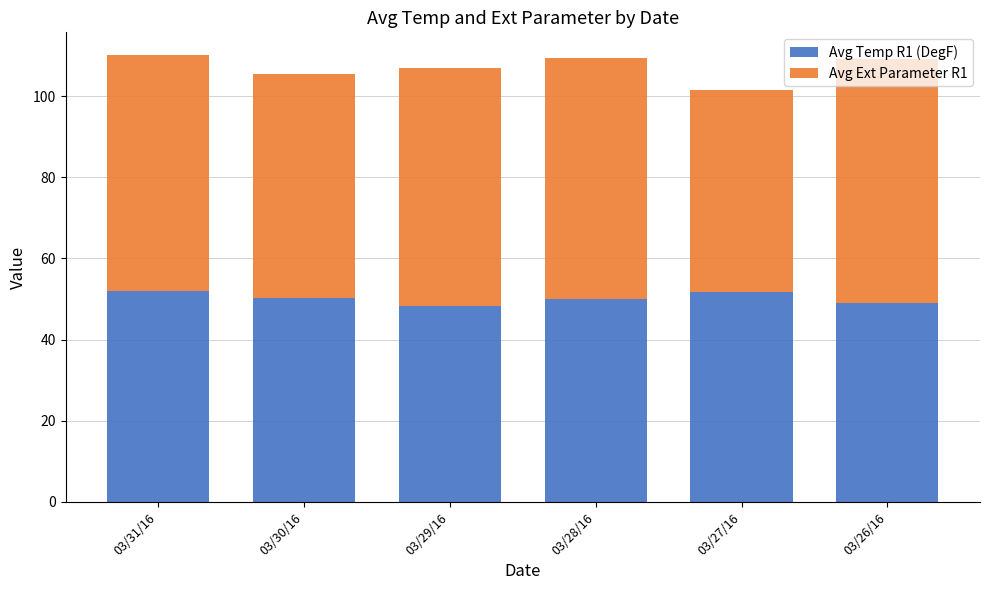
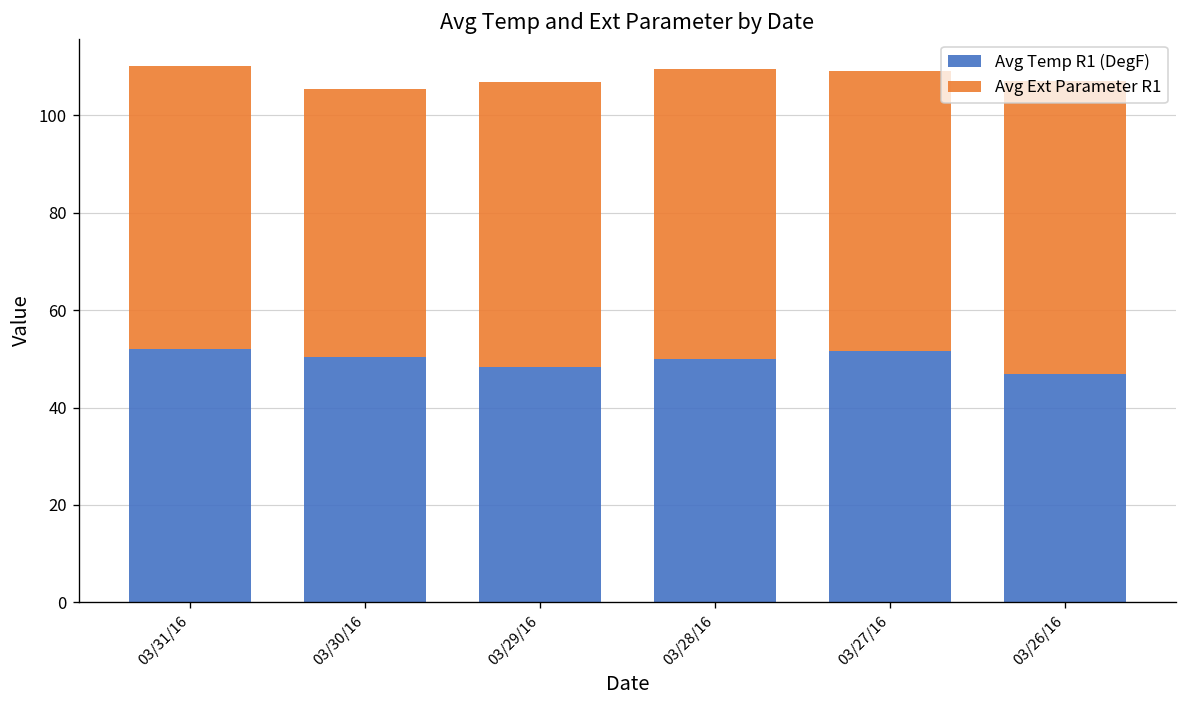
Avg Ext Parameter R1, 03/27/16: 50 -> 57
Avg Temp R1 (DegF), 03/26/16: 49 -> 47
